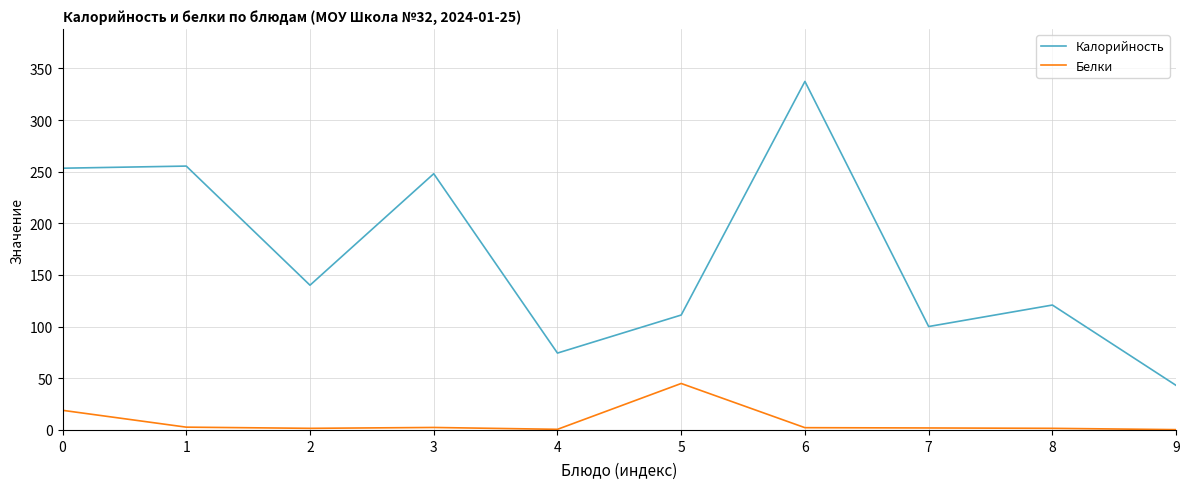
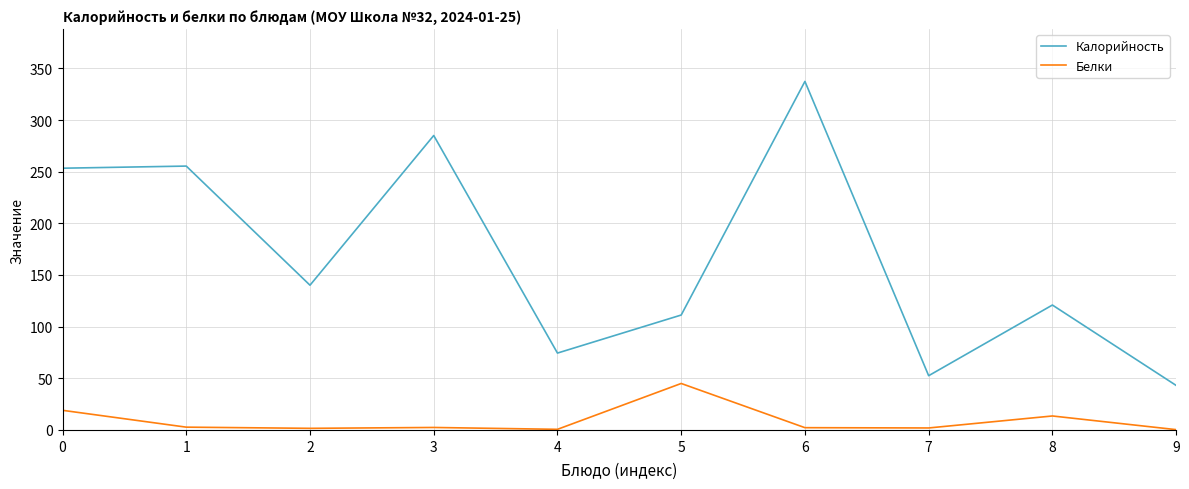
Калорийность, 3: 248 -> 285
Калорийность, 7: 100 -> 53
Белки, 8: 2 -> 14
